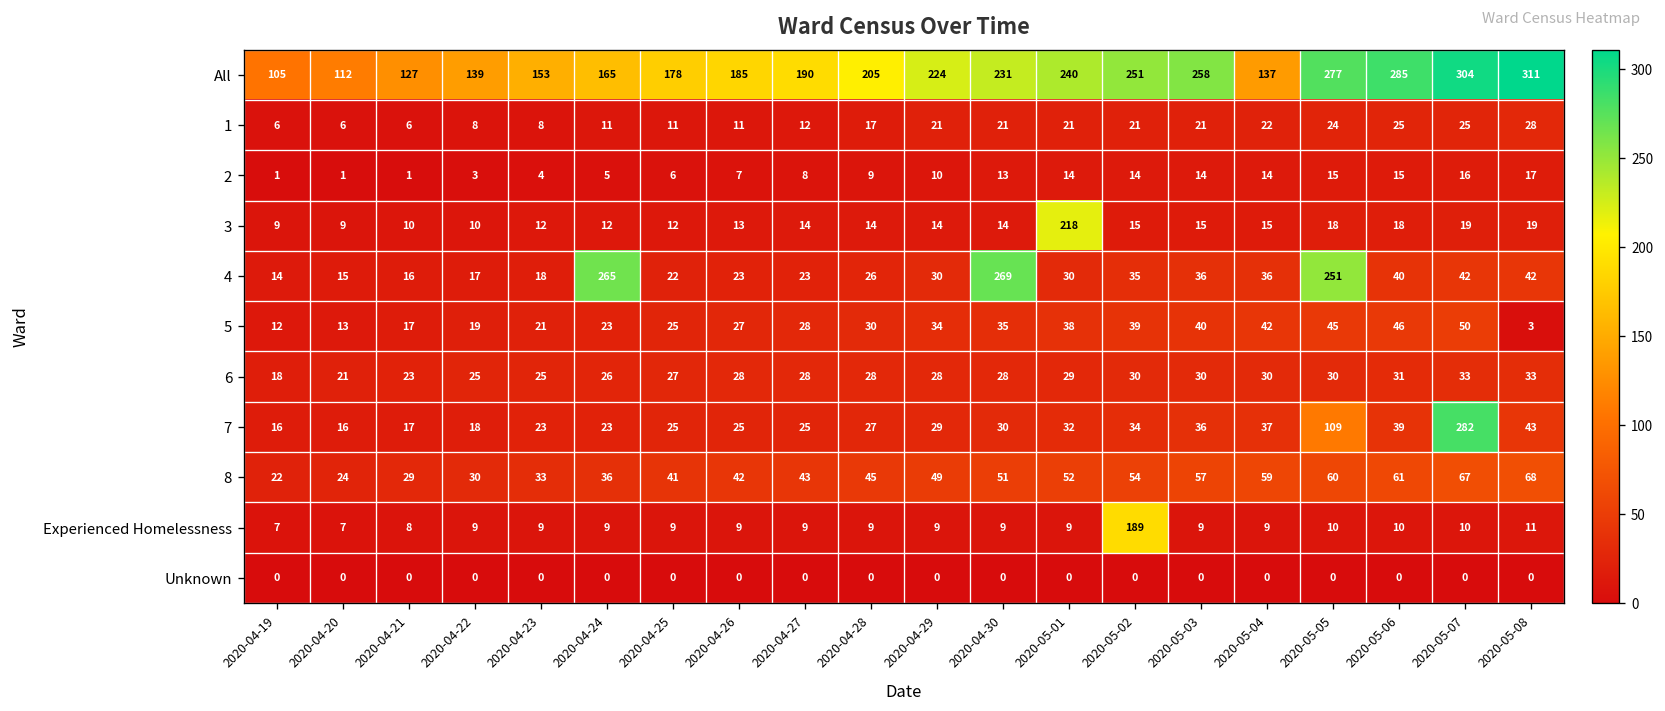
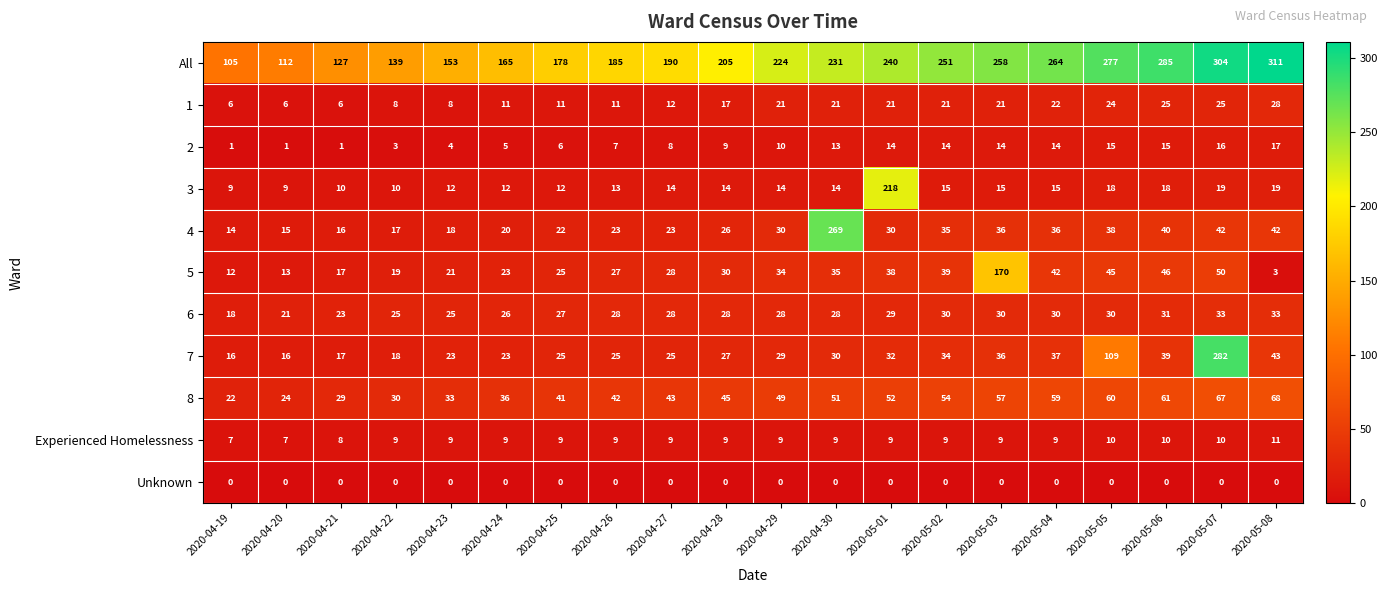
All, 2020-05-04: 137 -> 264
4, 2020-04-24: 265 -> 20
4, 2020-05-05: 251 -> 38
5, 2020-05-03: 40 -> 170
Experienced Homelessness, 2020-05-02: 189 -> 9
